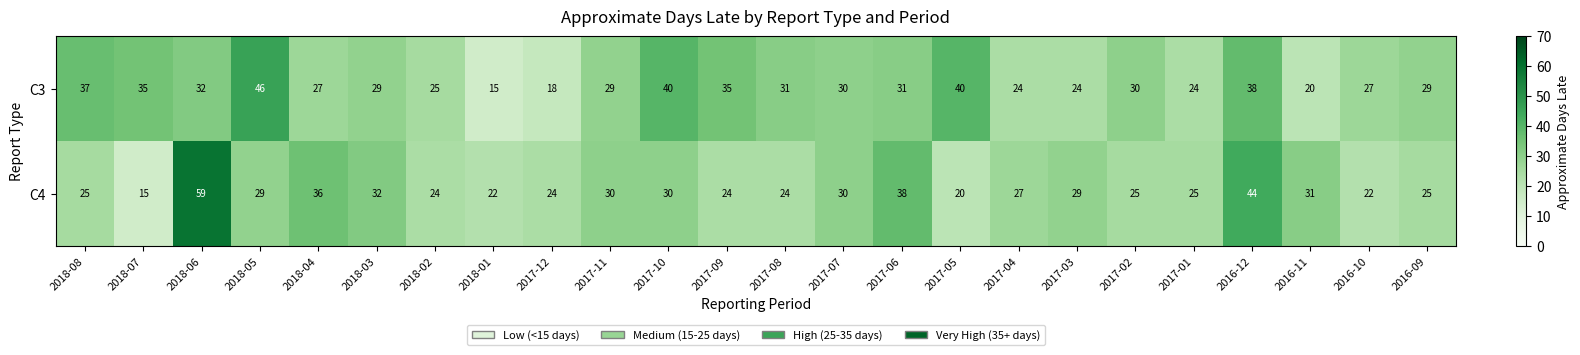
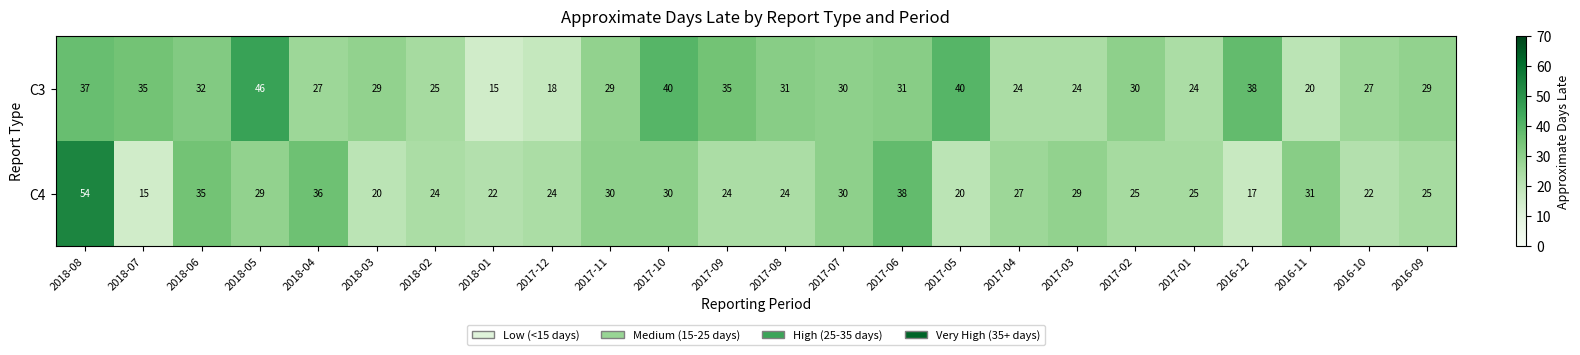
C4, 2018-08: 25 -> 54
C4, 2018-06: 59 -> 35
C4, 2018-03: 32 -> 20
C4, 2016-12: 44 -> 17
